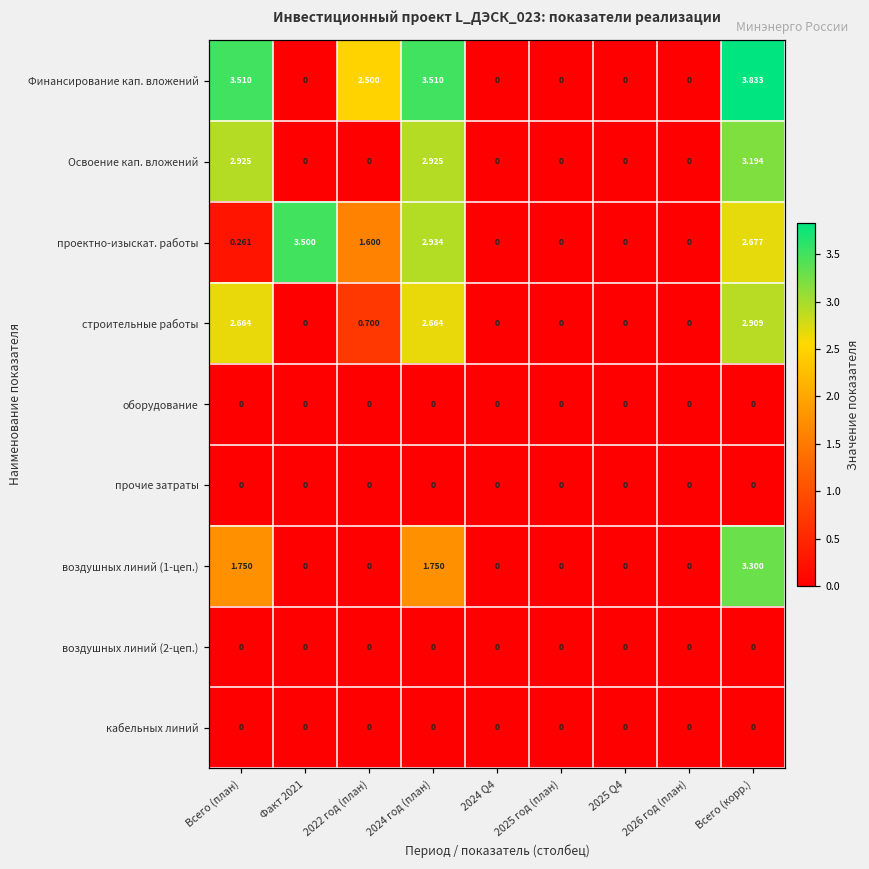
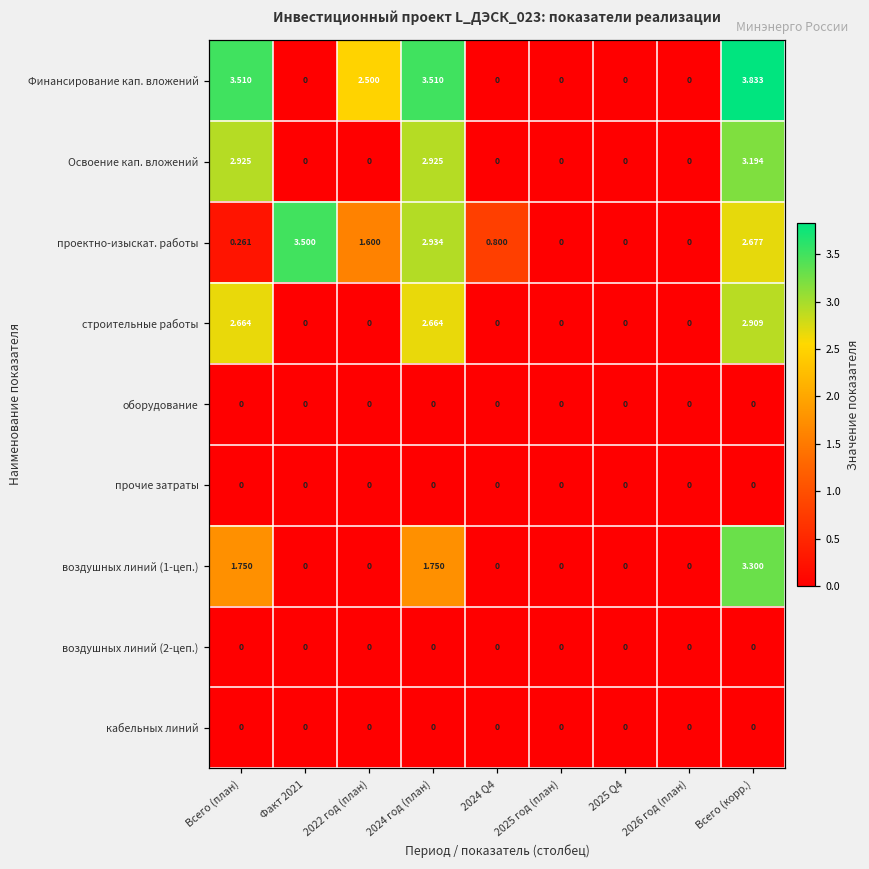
проектно-изыскат. работы, 2024 Q4: 0 -> 0.800
строительные работы, 2022 год (план): 0.700 -> 0
